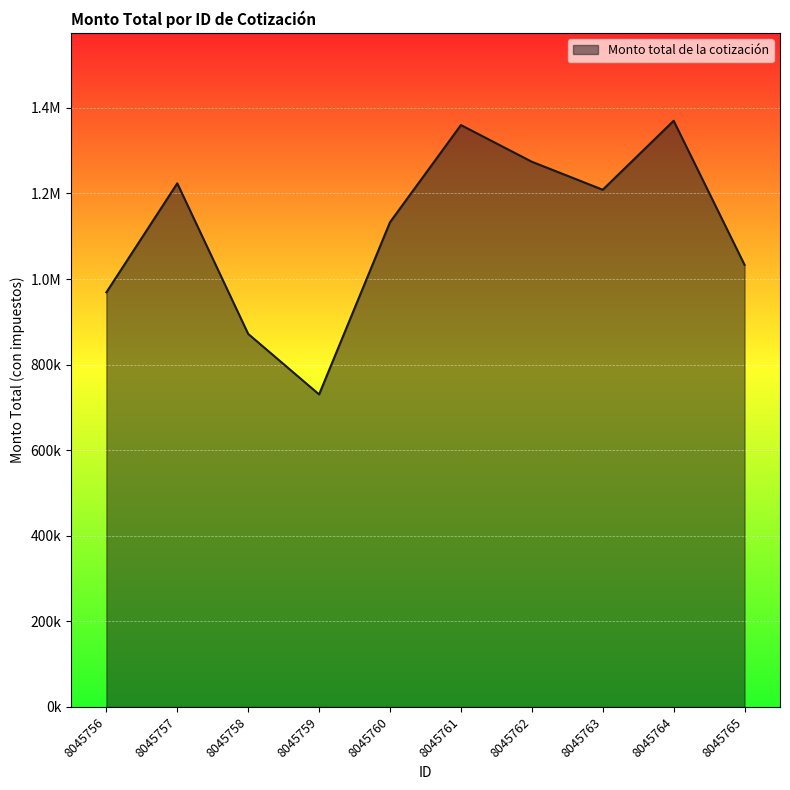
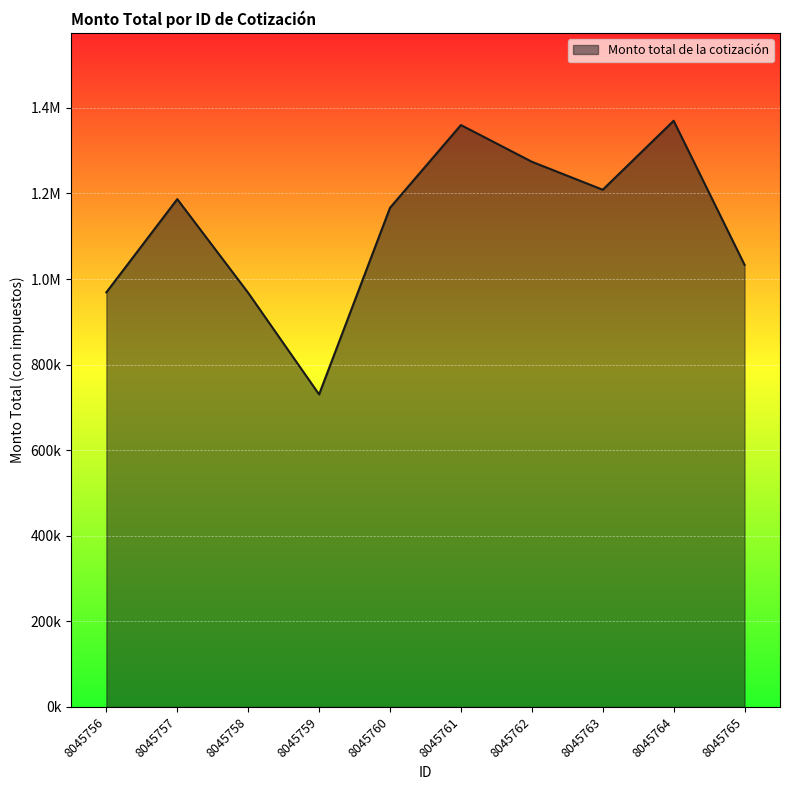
8045757: 1220000 -> 1190000
8045758: 870000 -> 970000
8045760: 1130000 -> 1170000
